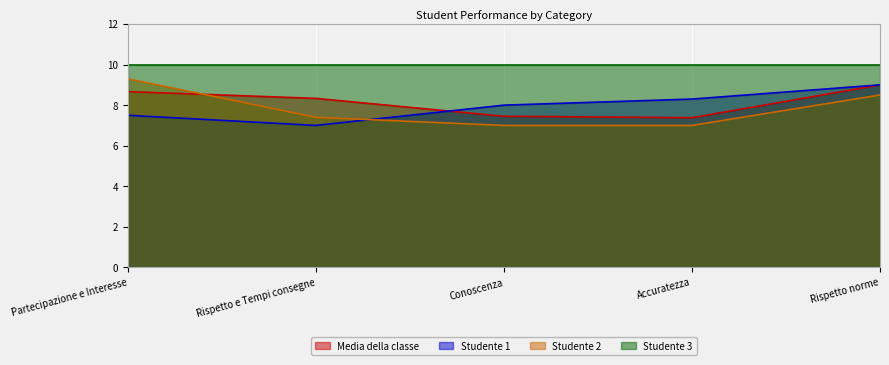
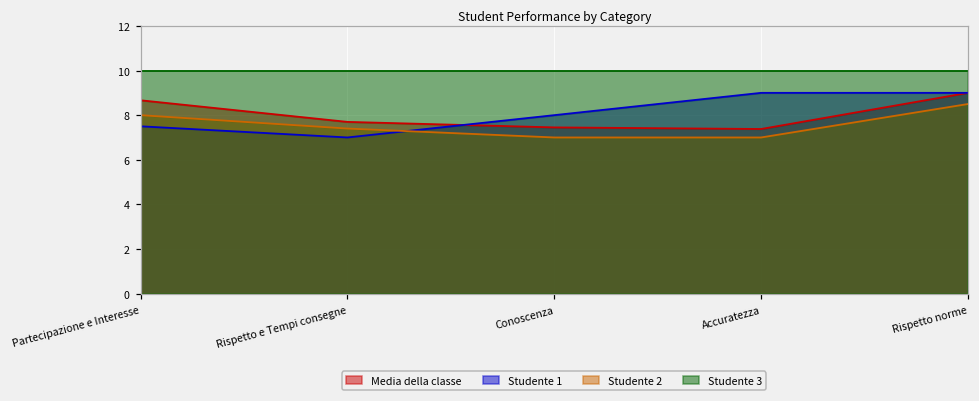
Studente 2, Partecipazione e Interesse: 9.3 -> 8.0
Media della classe, Rispetto e Tempi consegne: 8.3 -> 7.7
Studente 1, Accuratezza: 8.3 -> 9.0
